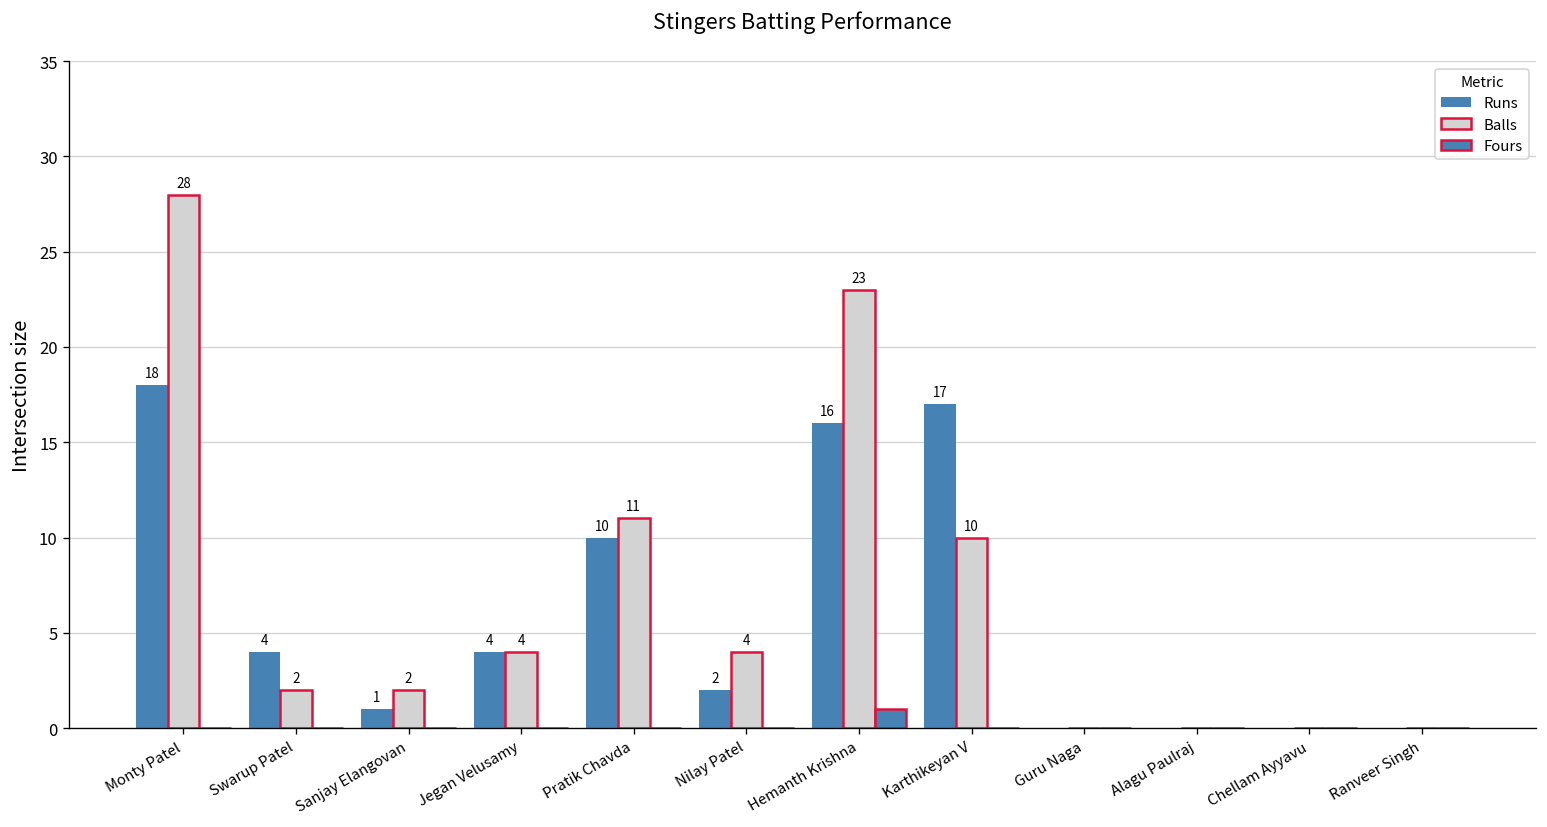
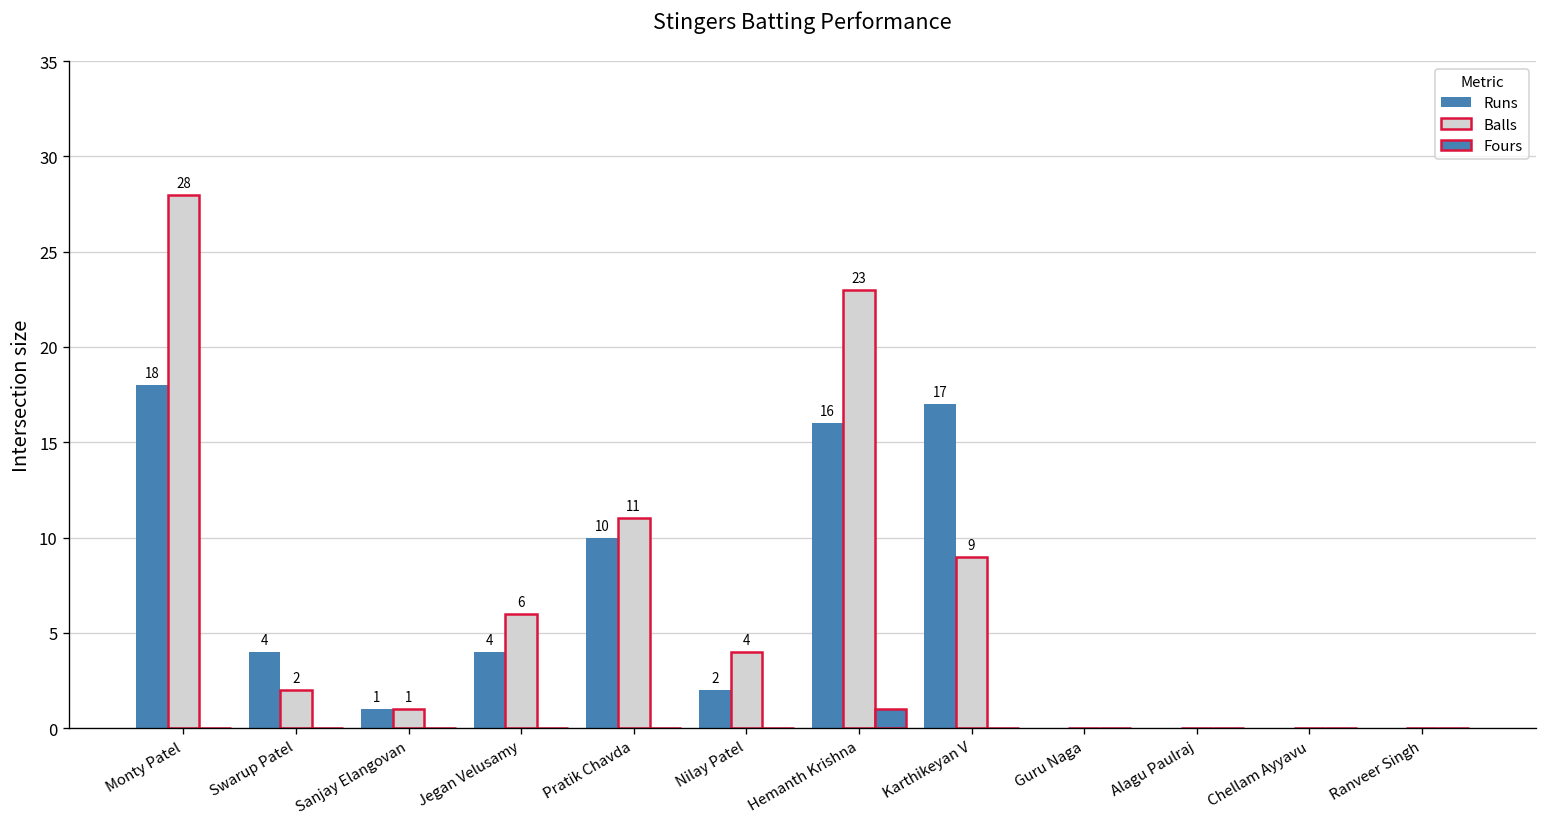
Balls, Sanjay Elangovan: 2 -> 1
Balls, Jegan Velusamy: 4 -> 6
Balls, Karthikeyan V: 10 -> 9
